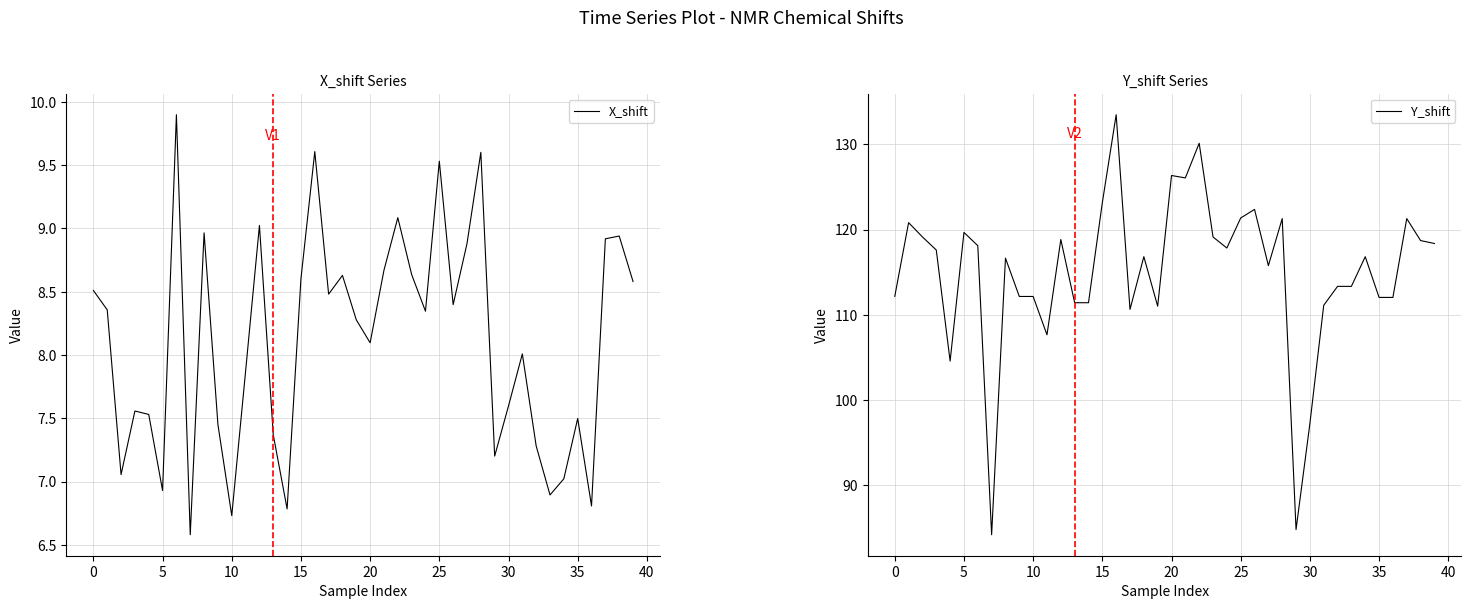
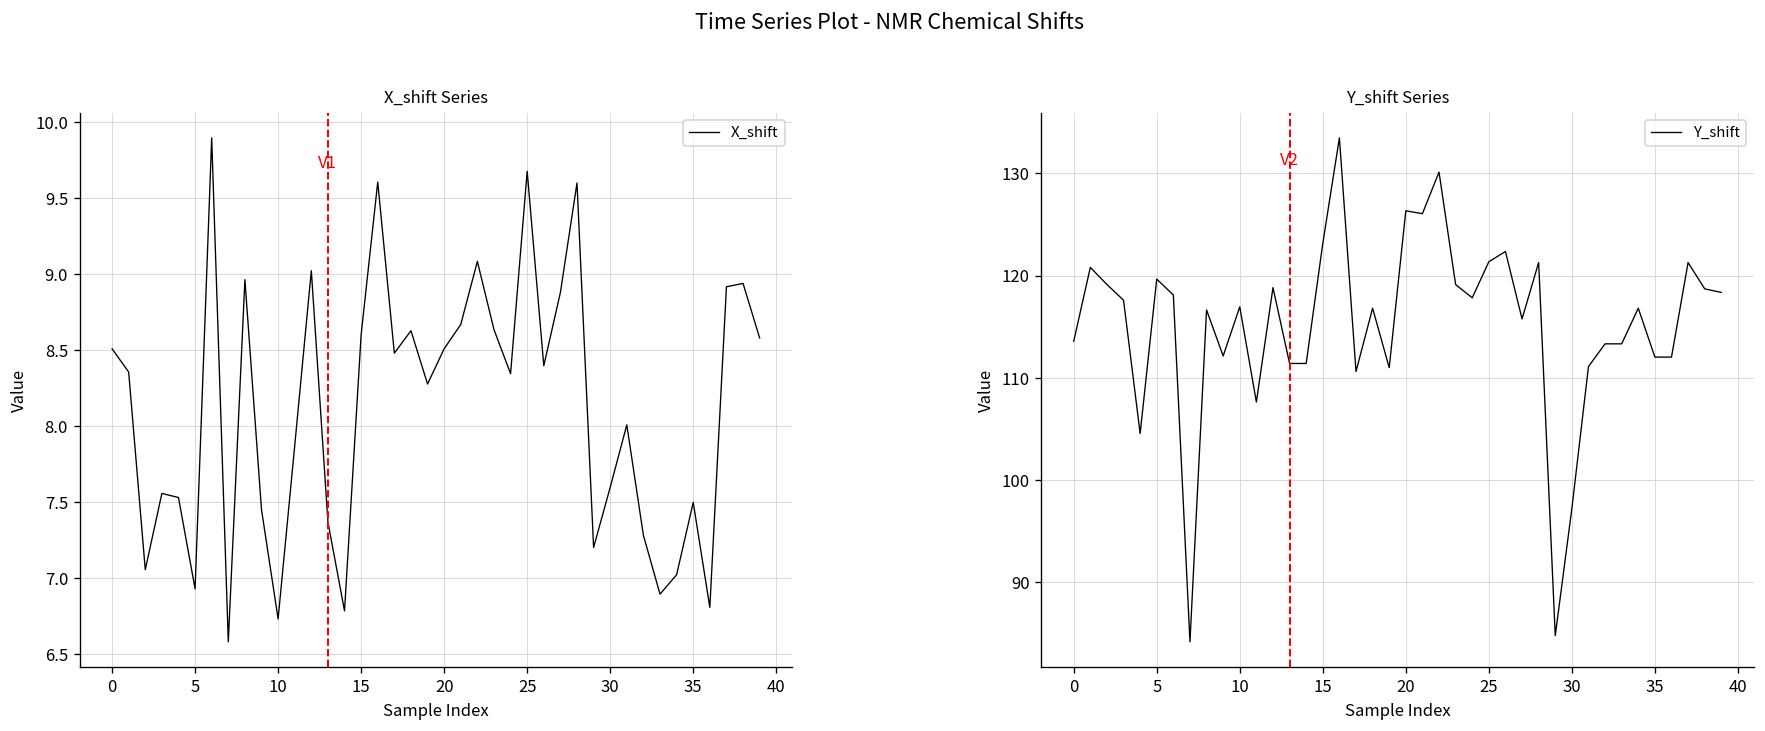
X_shift Series, 20: 8.10 -> 8.51
X_shift Series, 25: 9.53 -> 9.68
Y_shift Series, 0: 112 -> 114
Y_shift Series, 10: 112 -> 117
